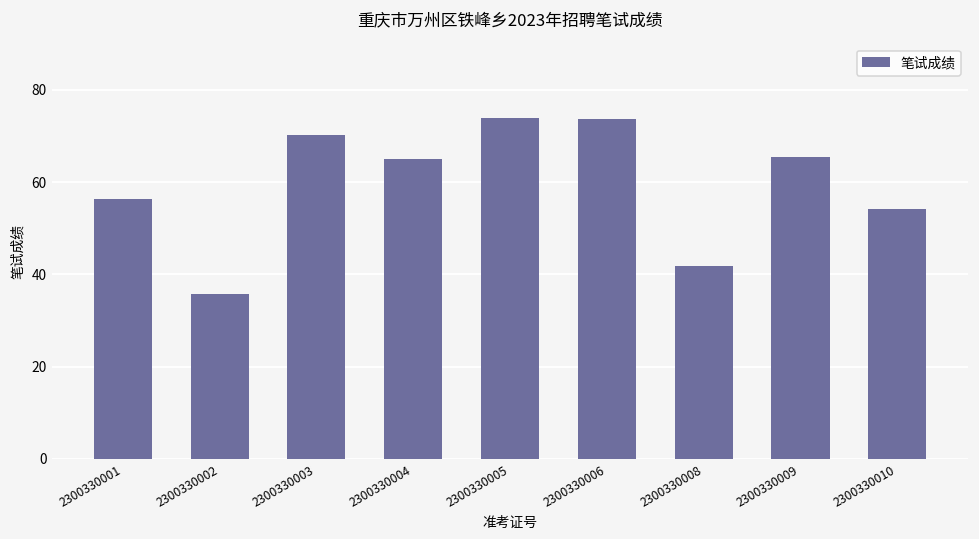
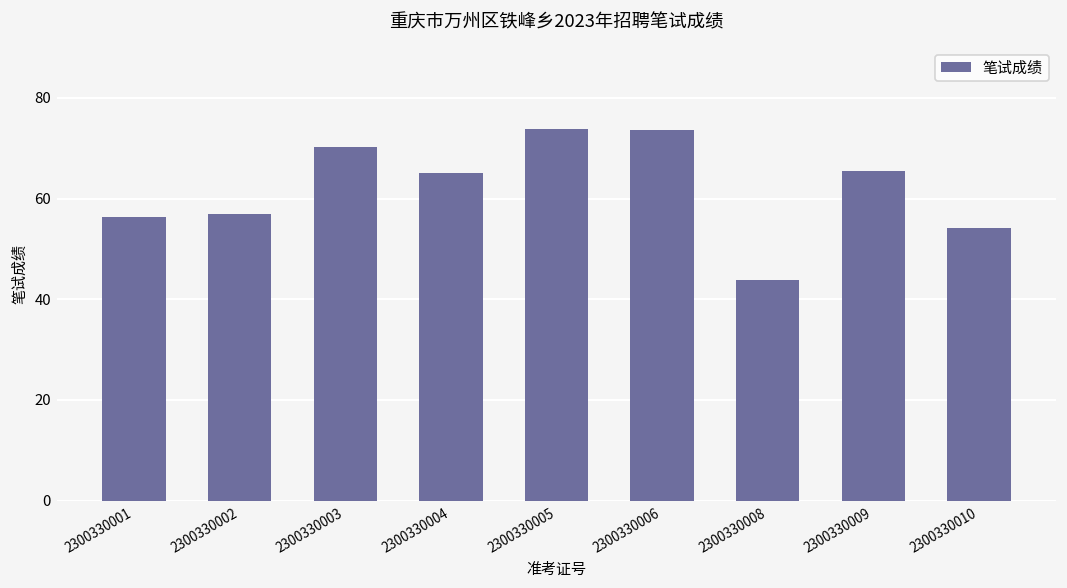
2300330002: 36 -> 57
2300330008: 42 -> 44
